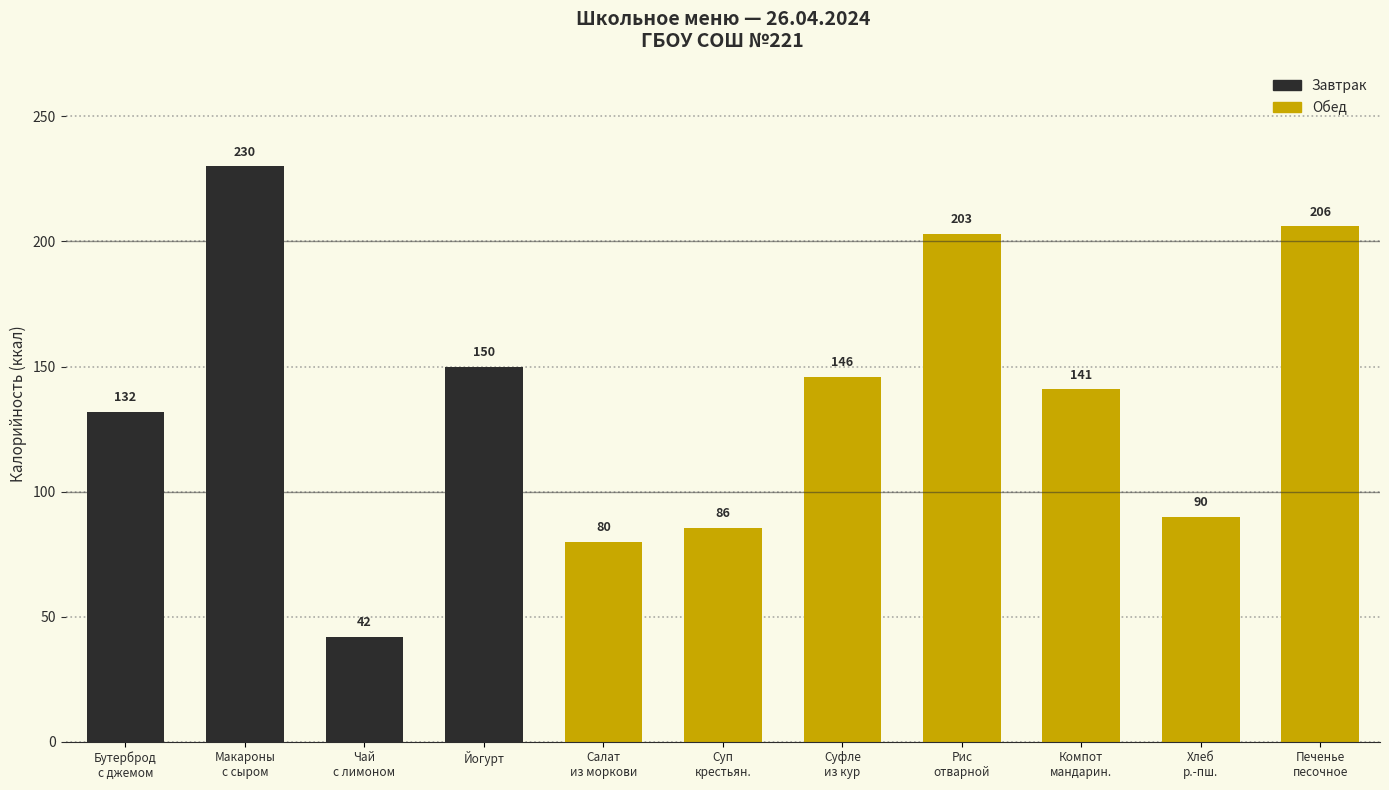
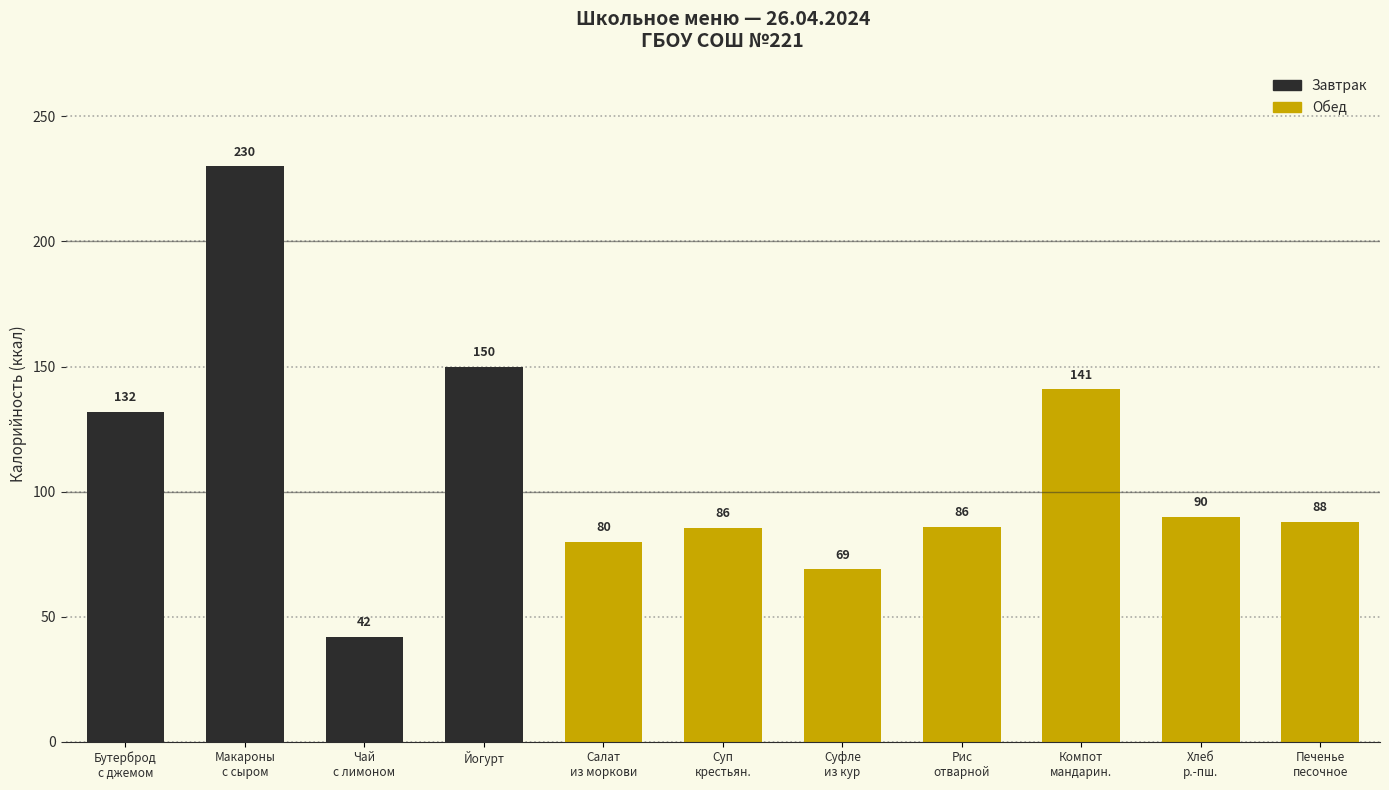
Суфле из кур: 146 -> 69
Рис отварной: 203 -> 86
Печенье песочное: 206 -> 88
